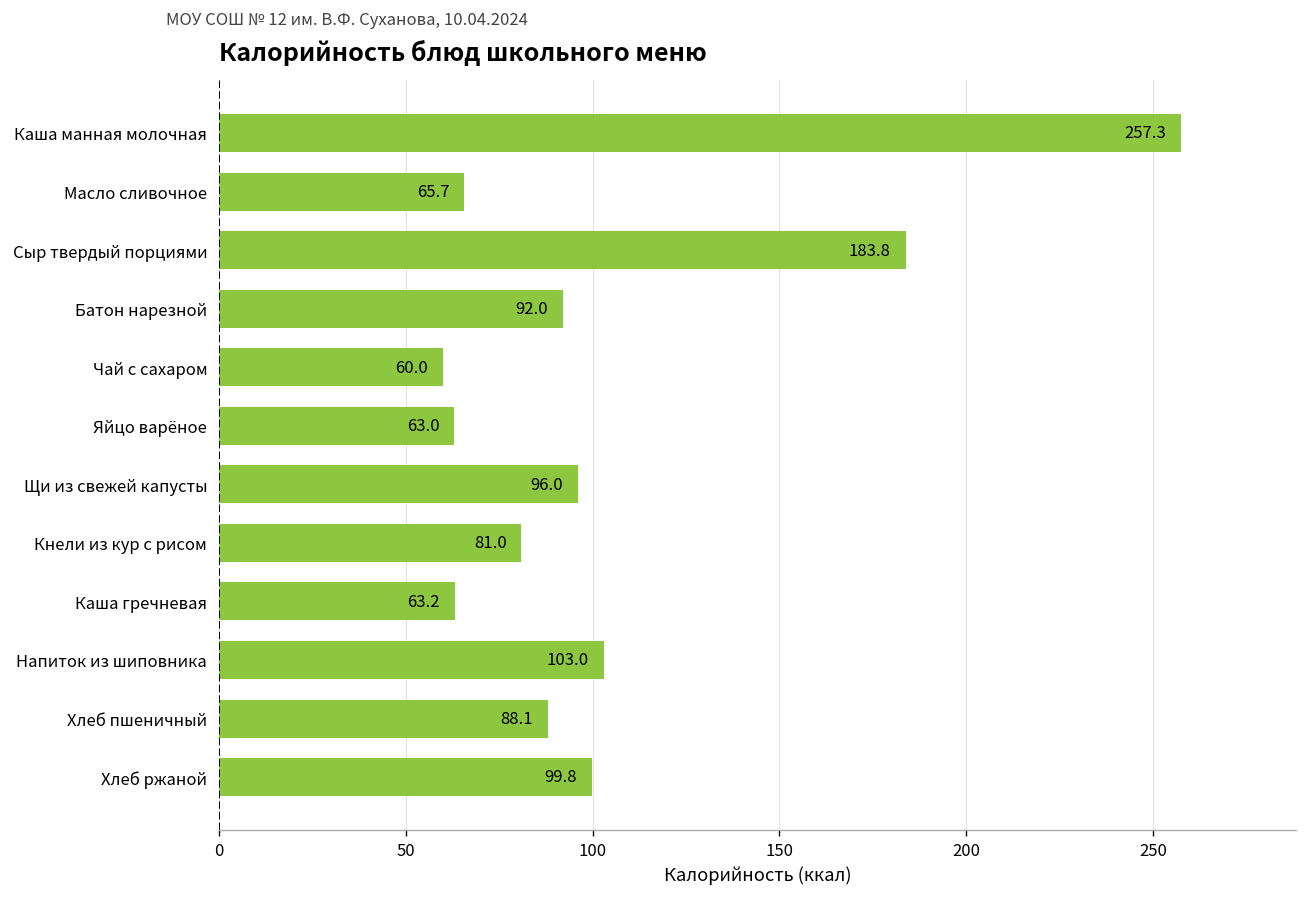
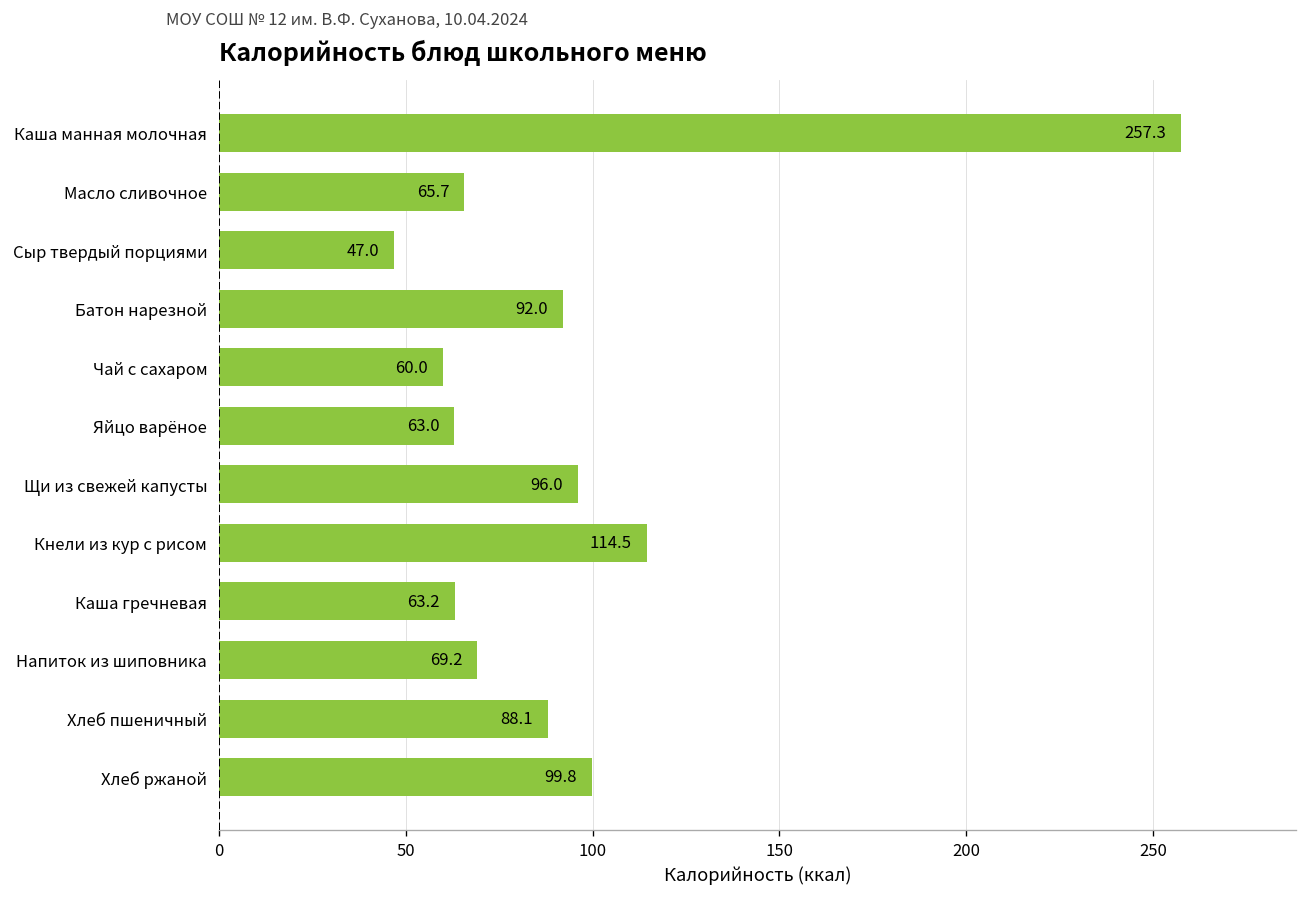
Сыр твердый порциями: 183.8 -> 47.0
Кнели из кур с рисом: 81.0 -> 114.5
Напиток из шиповника: 103.0 -> 69.2
